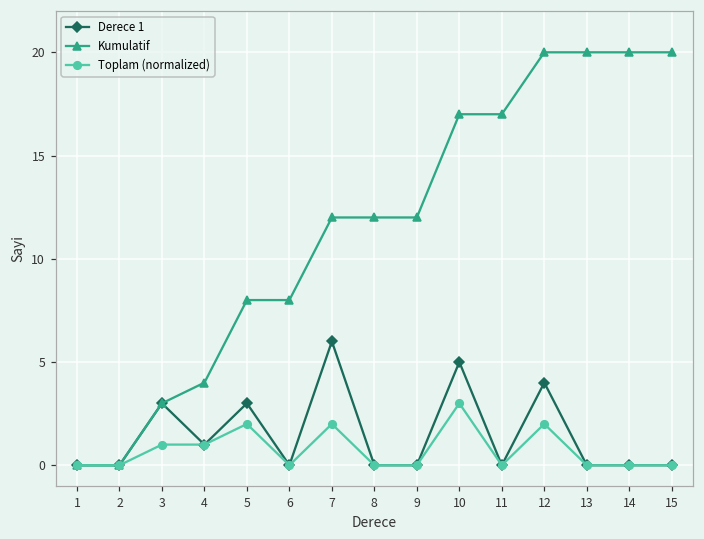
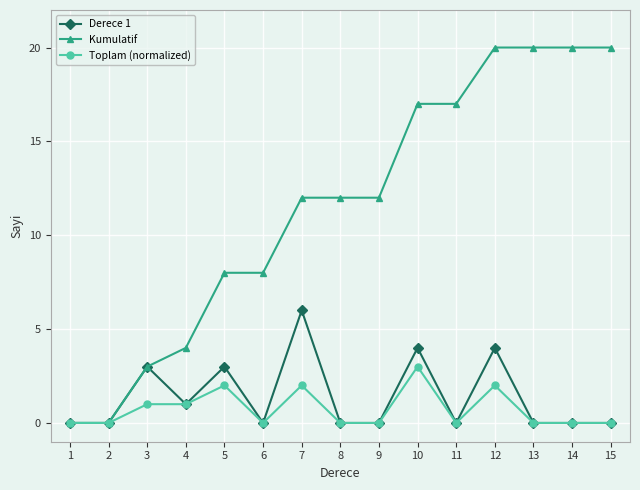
Derece 1, 10: 5 -> 4
